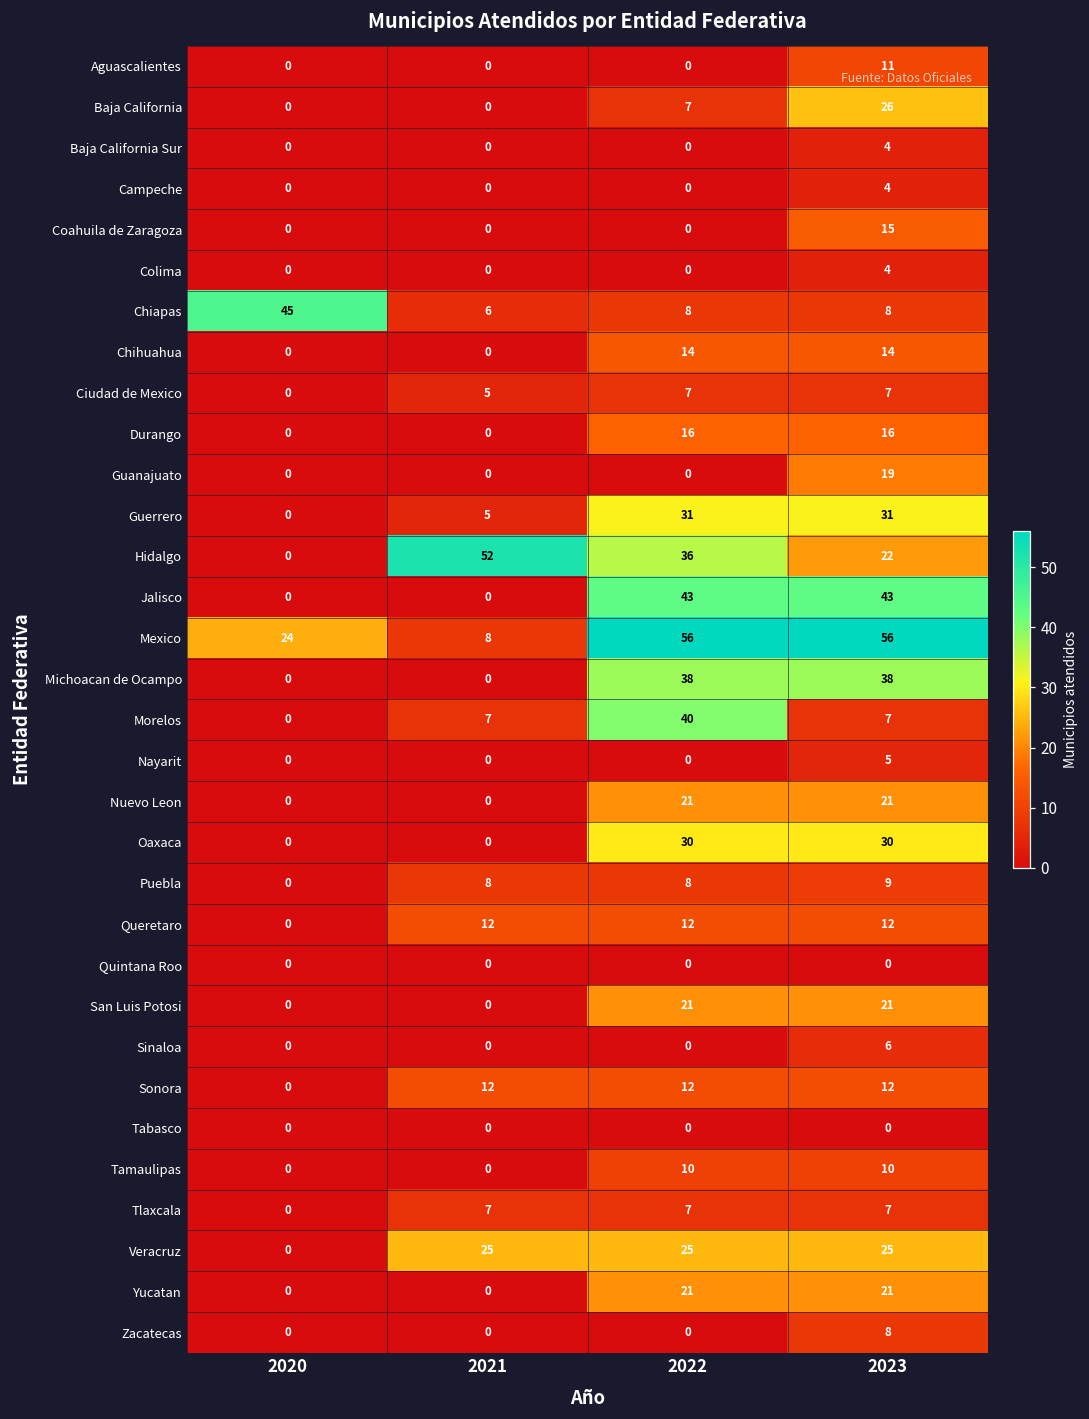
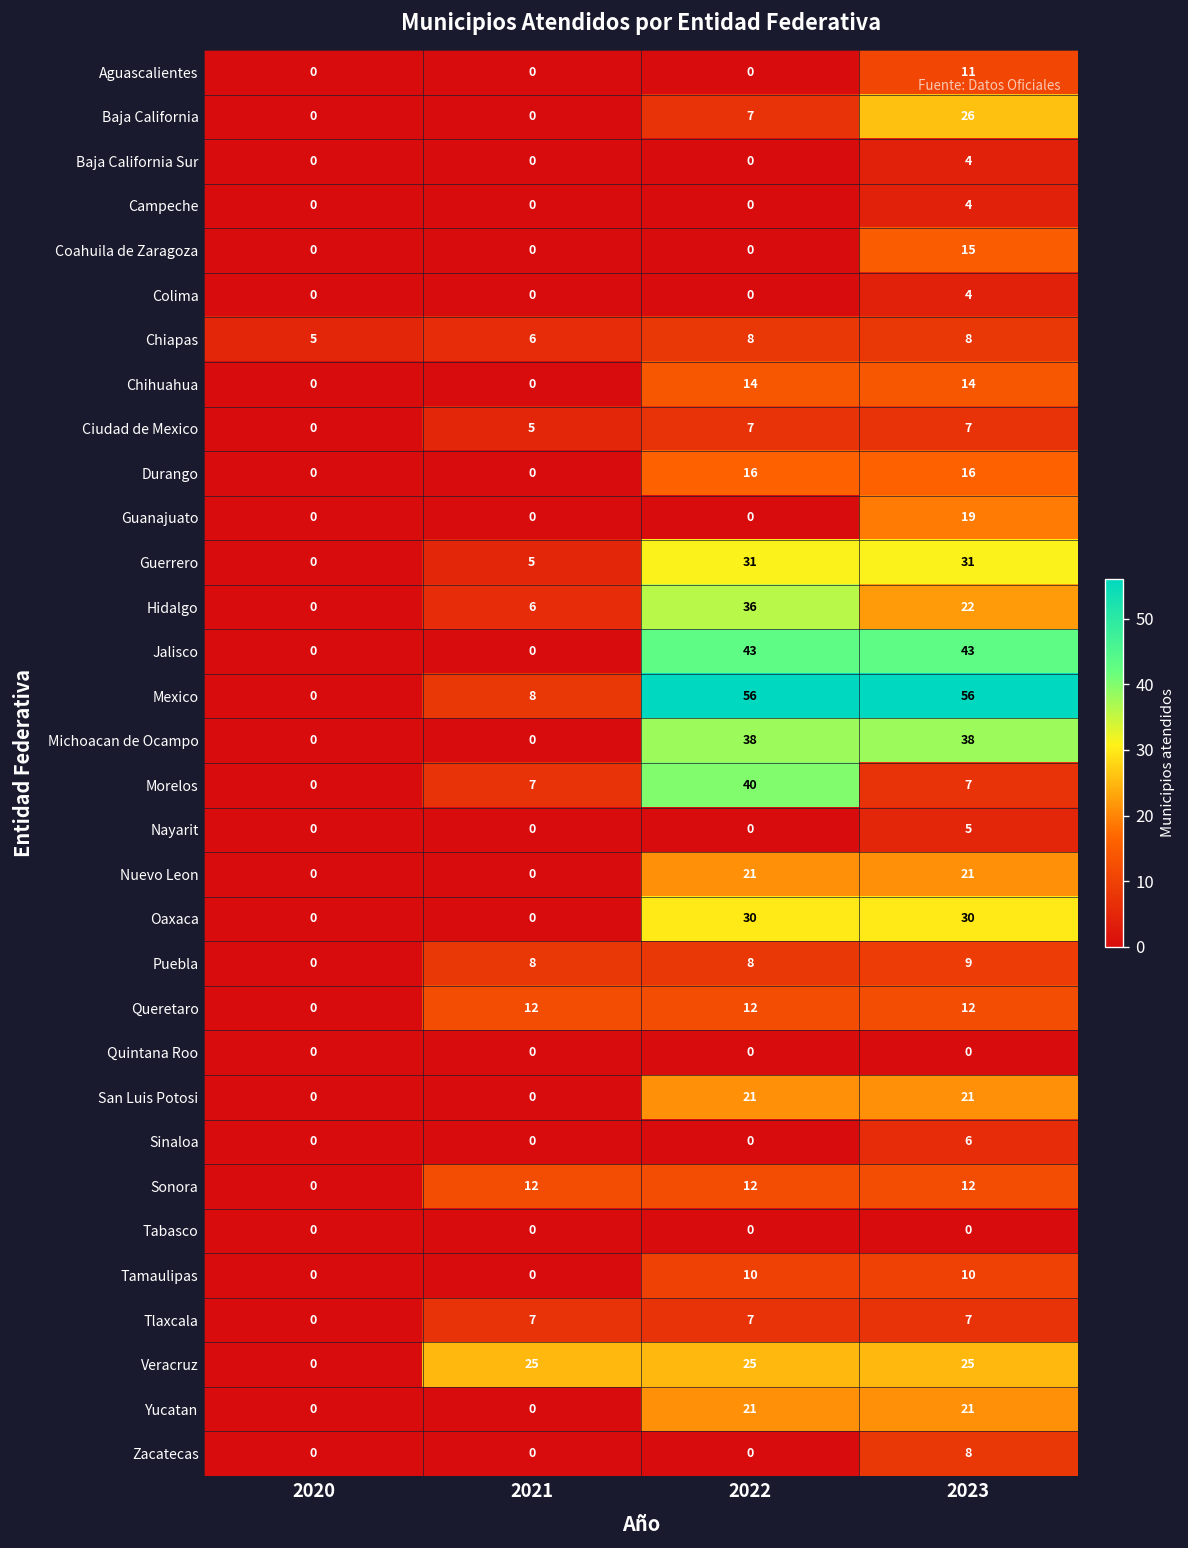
Chiapas, 2020: 45 -> 5
Hidalgo, 2021: 52 -> 6
Mexico, 2020: 24 -> 0
